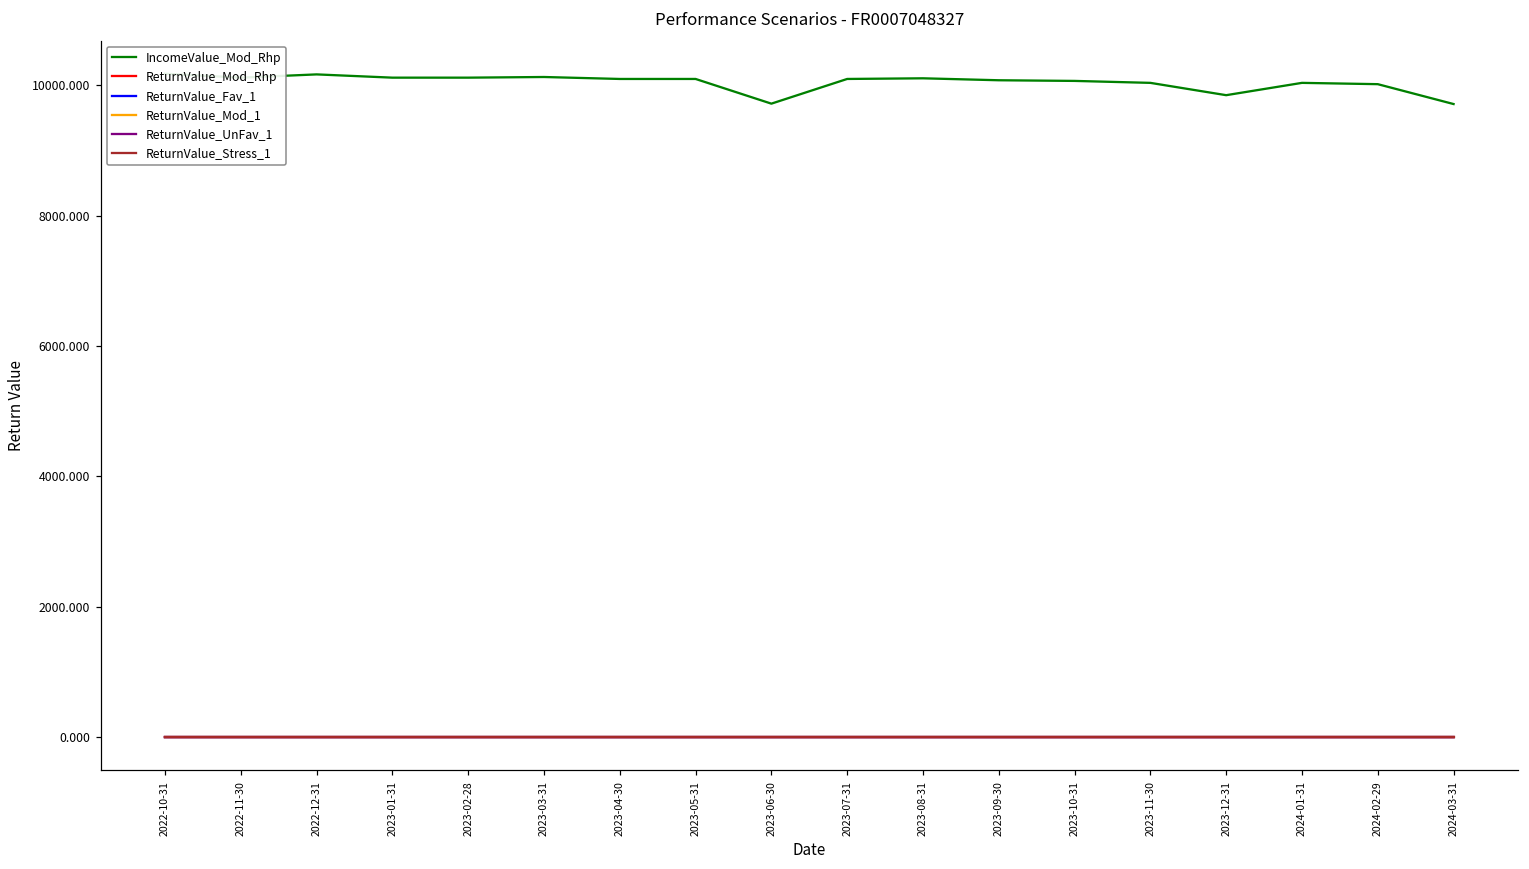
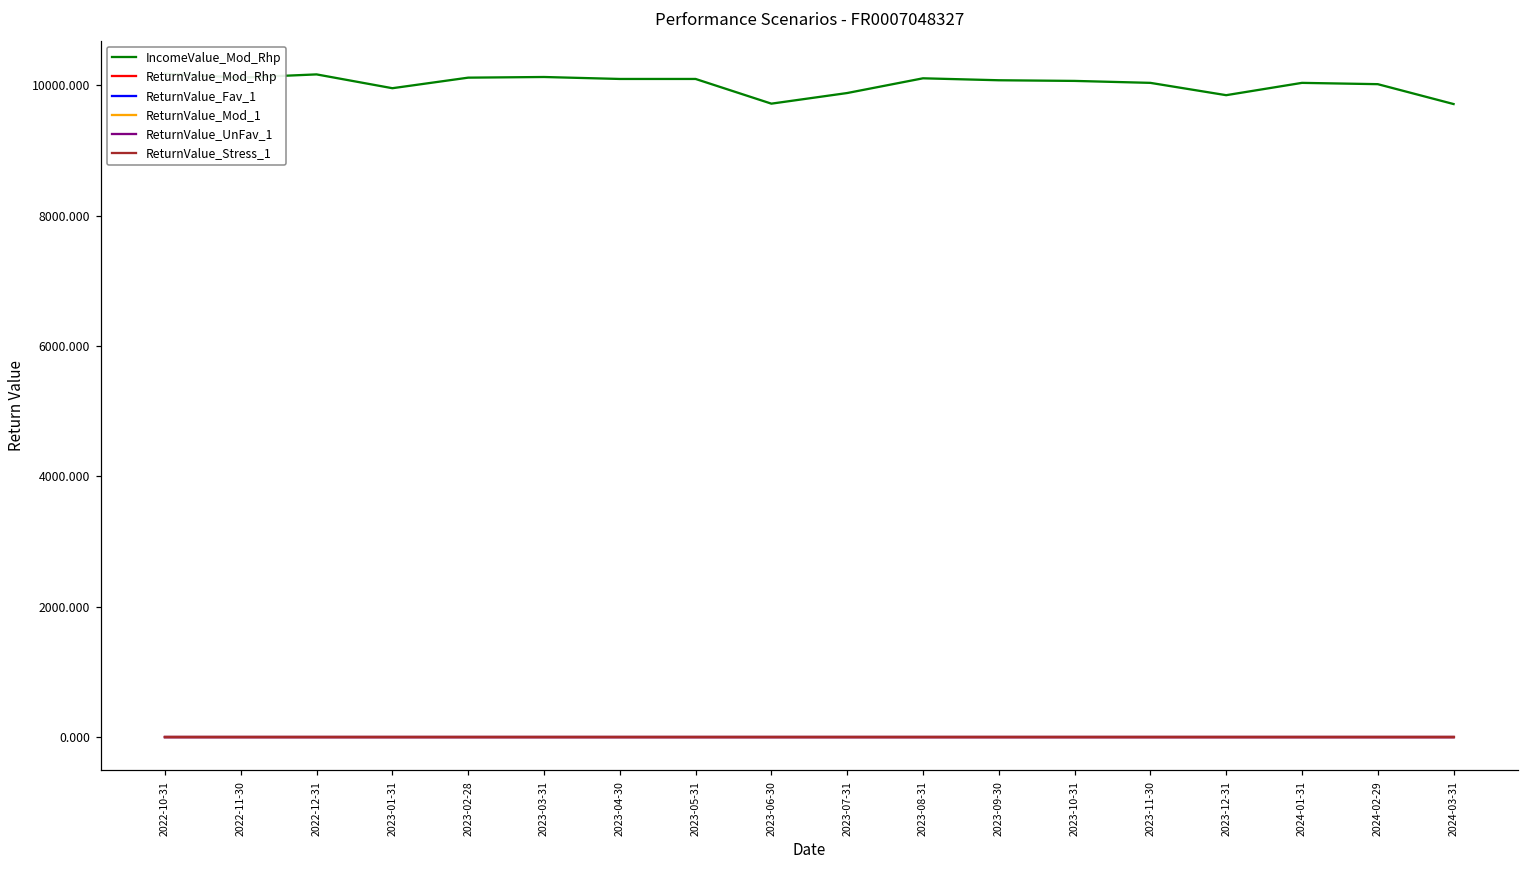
IncomeValue_Mod_Rhp, 2023-01-31: 10100 -> 10000
IncomeValue_Mod_Rhp, 2023-07-31: 10100 -> 9900
